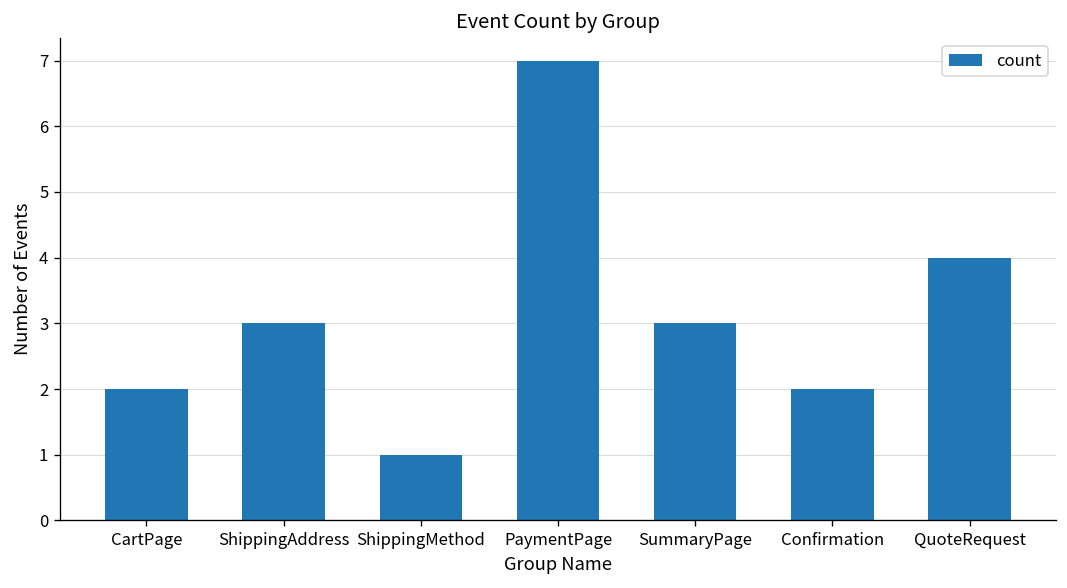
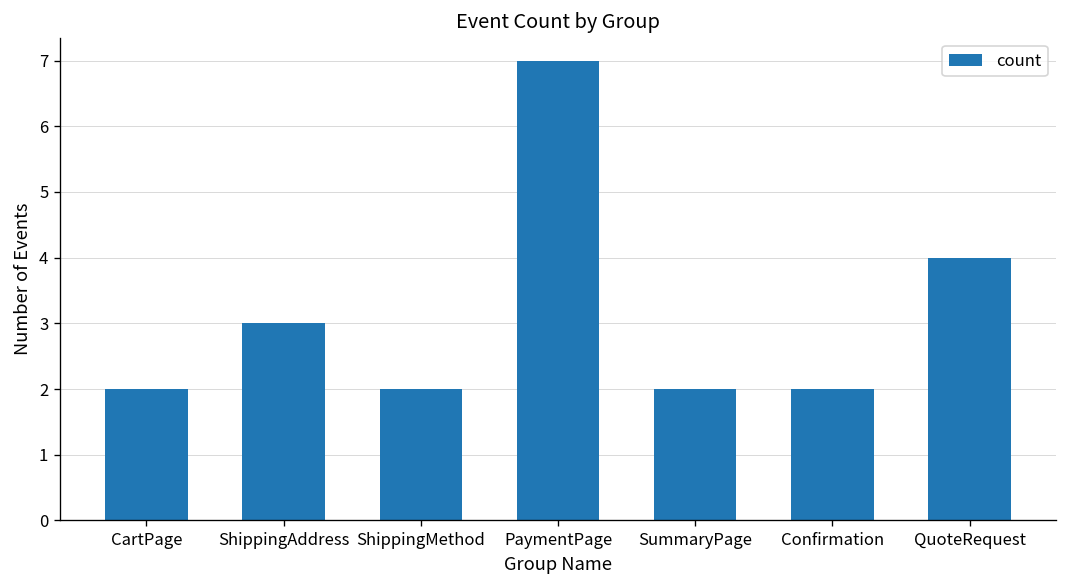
ShippingMethod: 1 -> 2
SummaryPage: 3 -> 2
